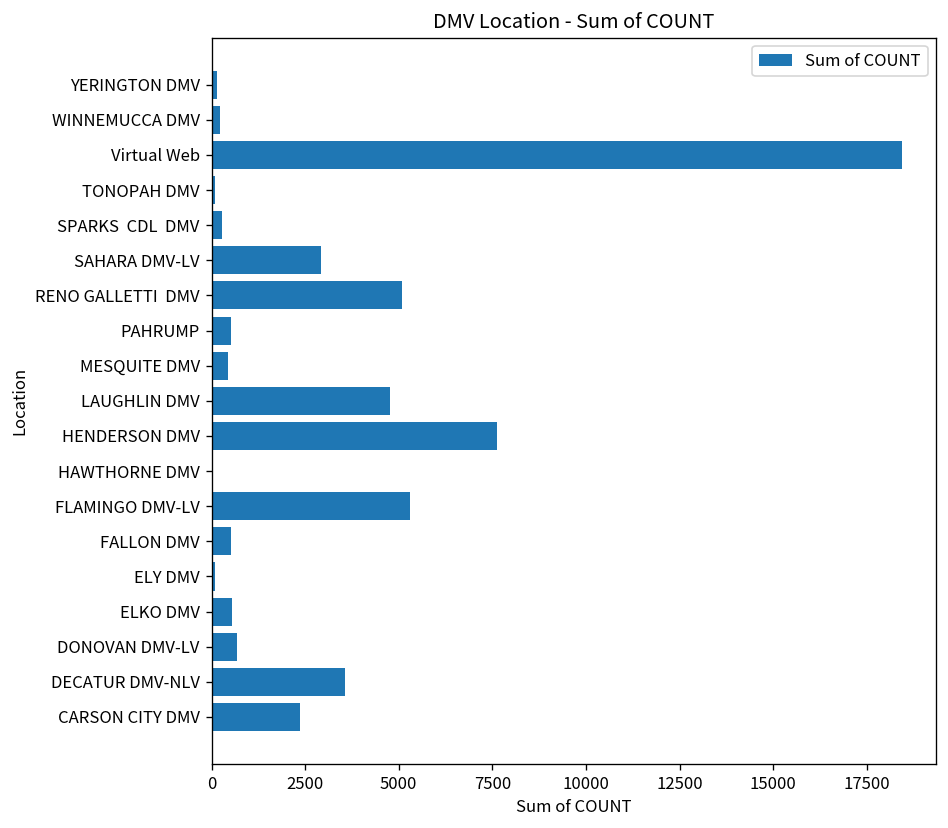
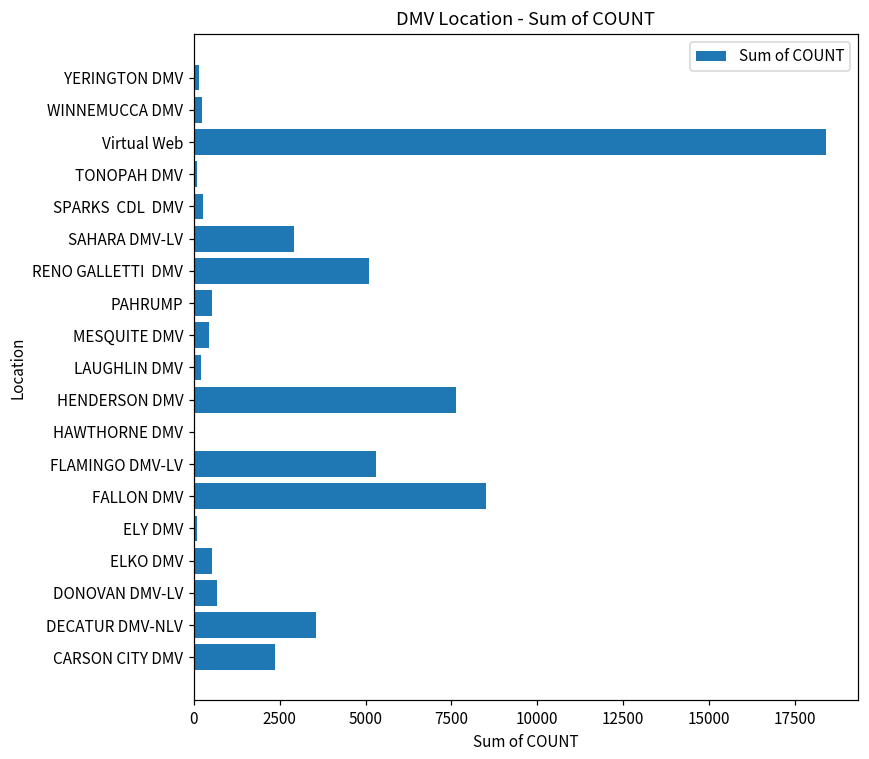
LAUGHLIN DMV: 4800 -> 200
FALLON DMV: 500 -> 8500
